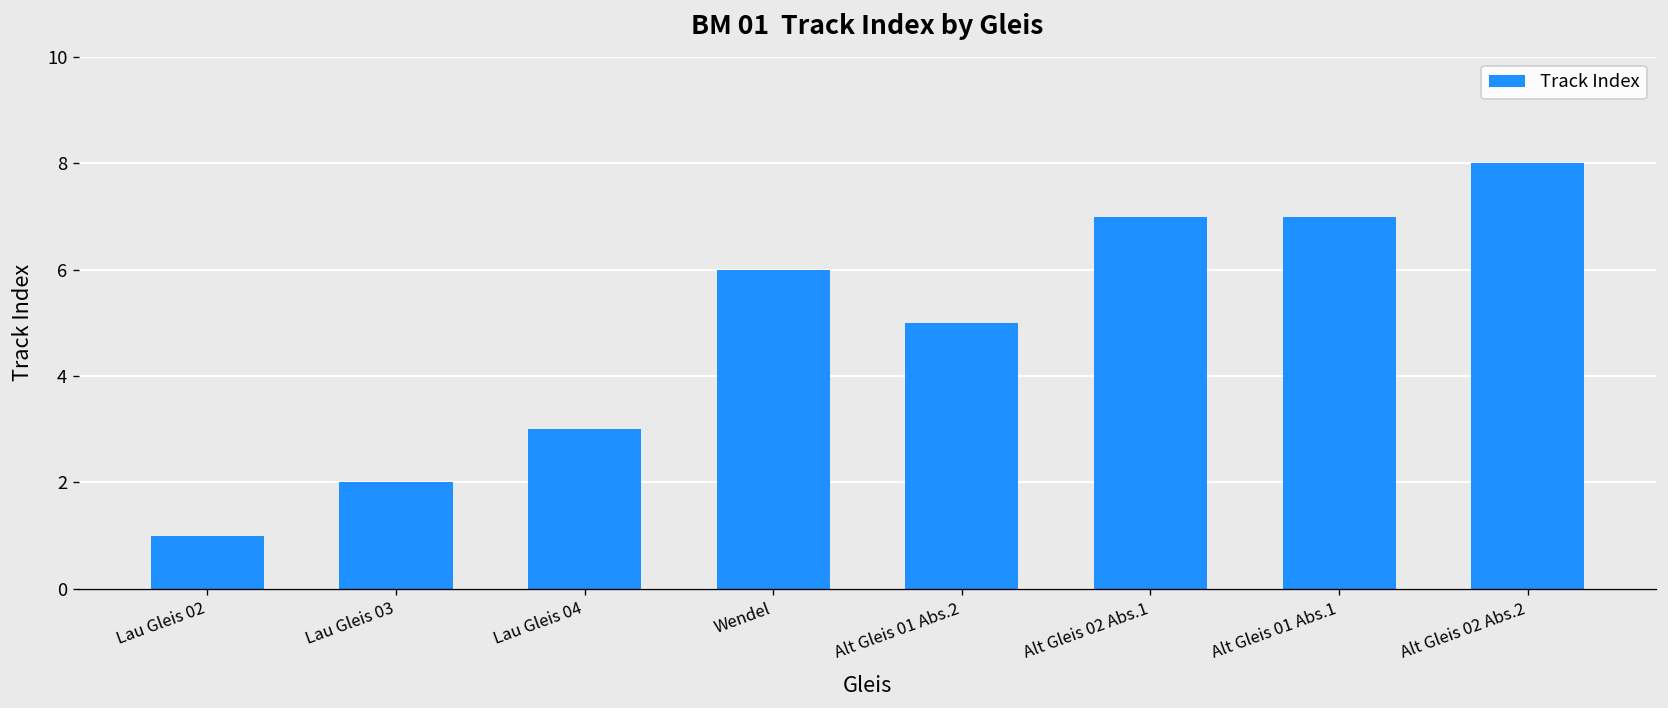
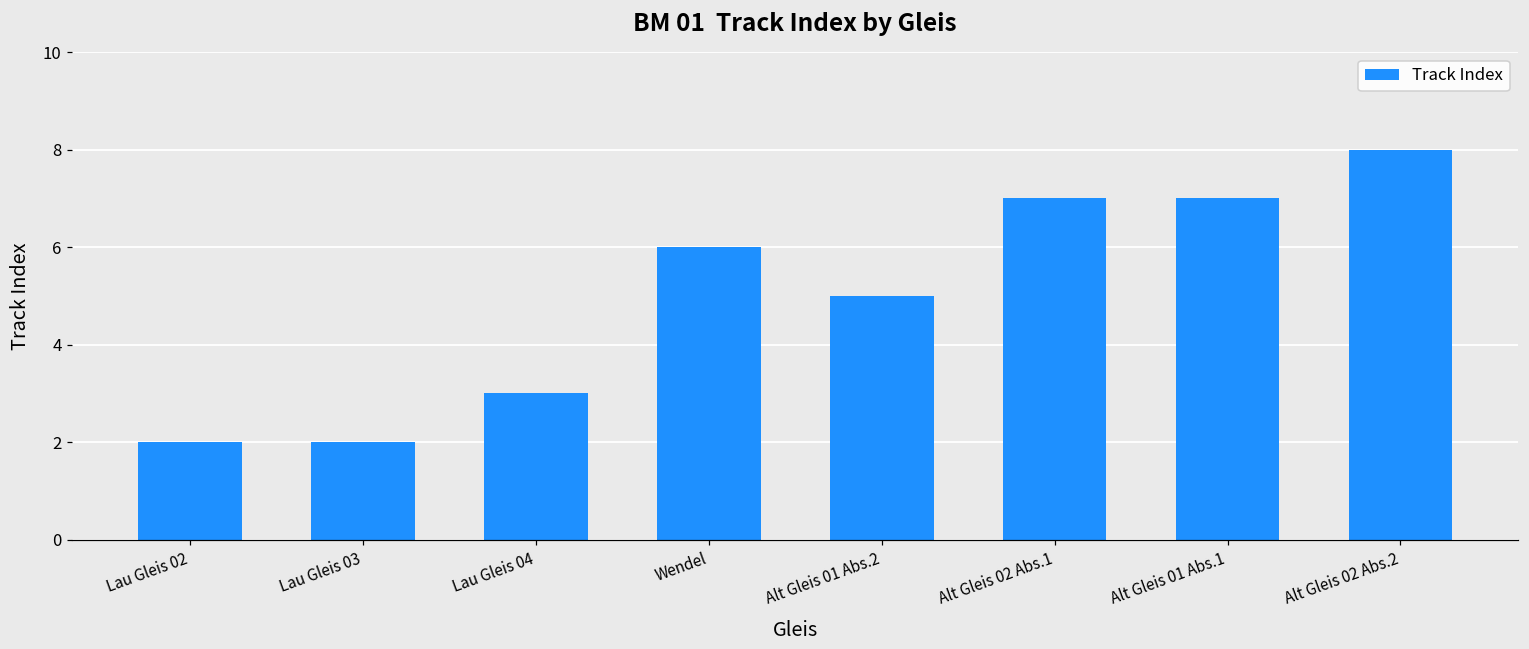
Lau Gleis 02: 1 -> 2
